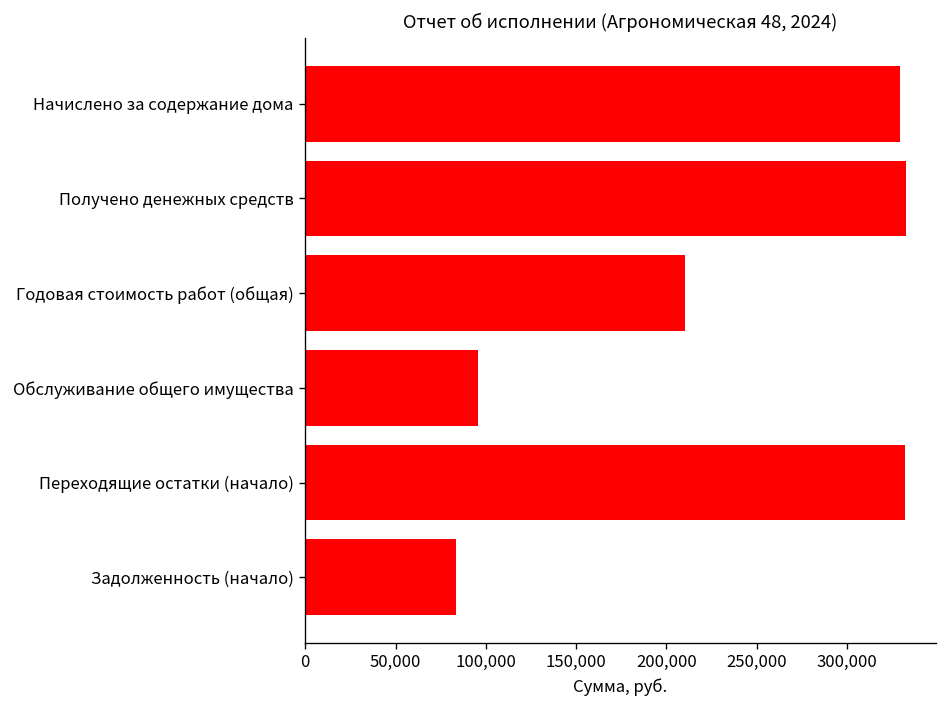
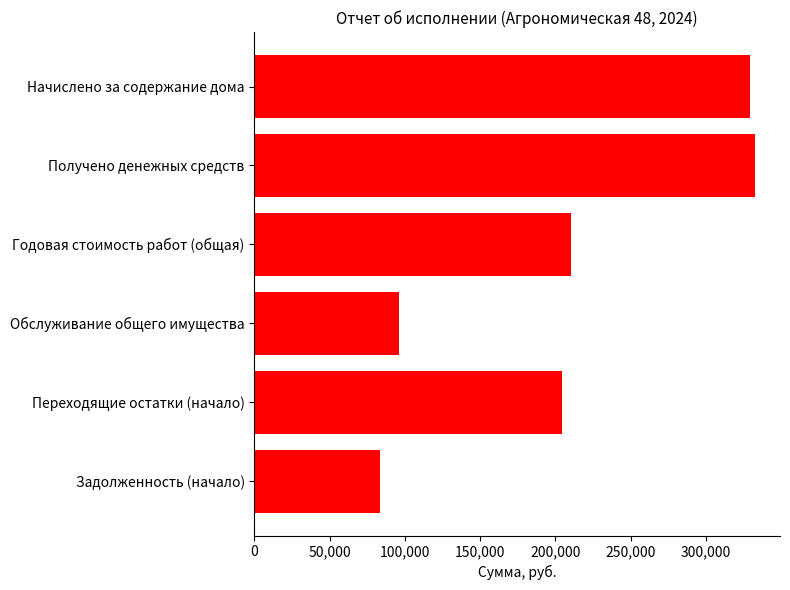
Переходящие остатки (начало): 332,000 -> 205,000
